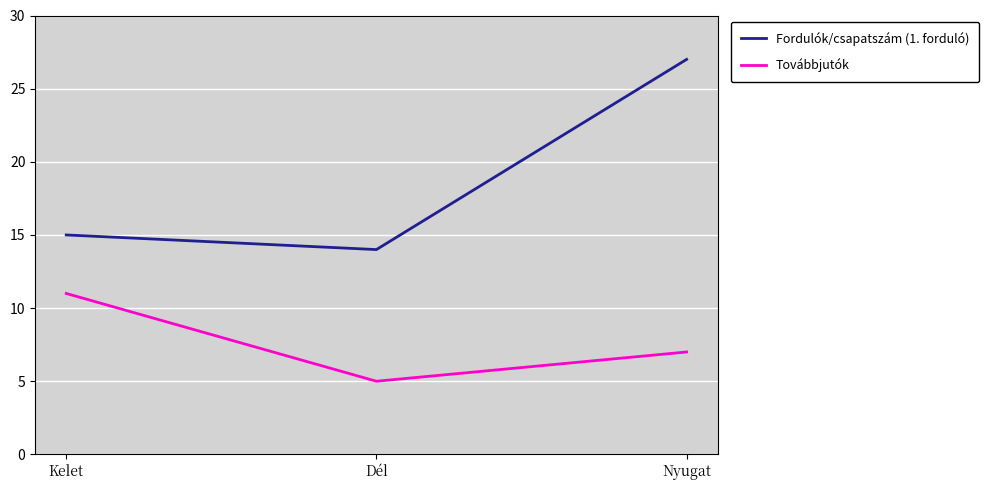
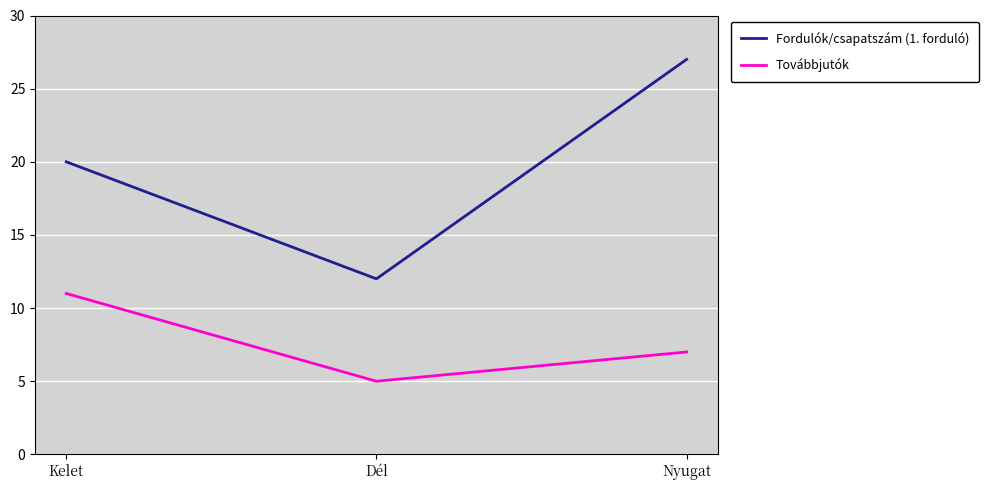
Fordulók/csapatszám (1. forduló), Kelet: 15 -> 20
Fordulók/csapatszám (1. forduló), Dél: 14 -> 12
